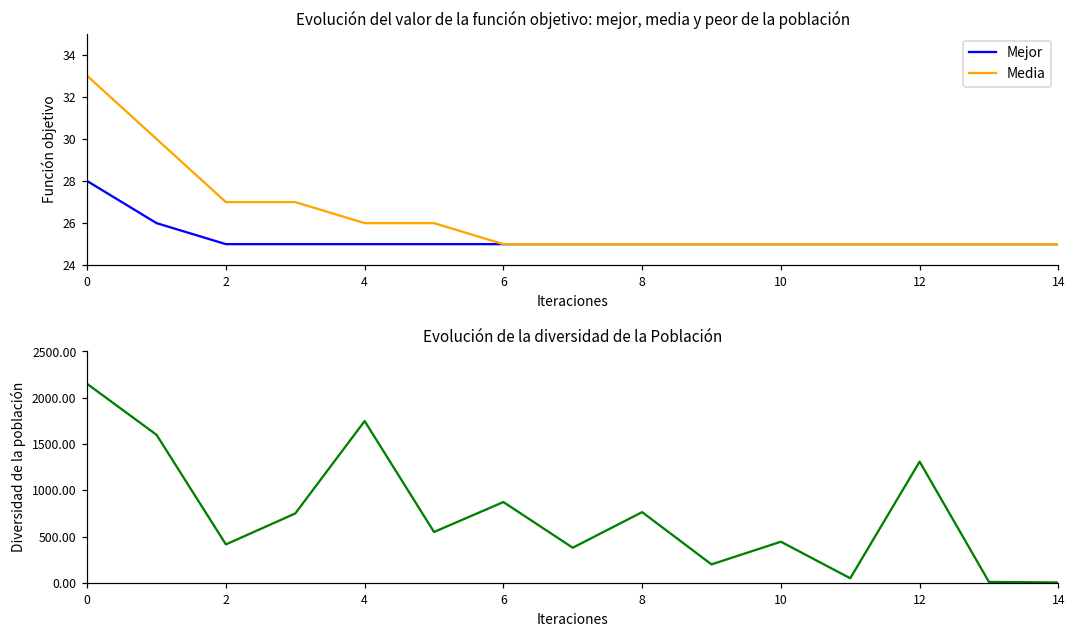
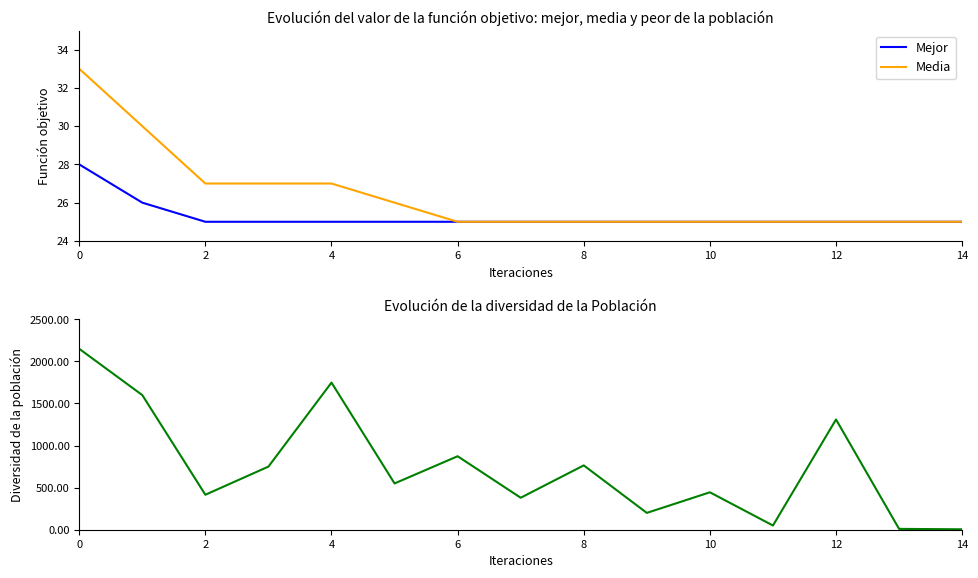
Evolución del valor de la función objetivo: mejor, media y peor de la población, Media, 4: 26 -> 27
